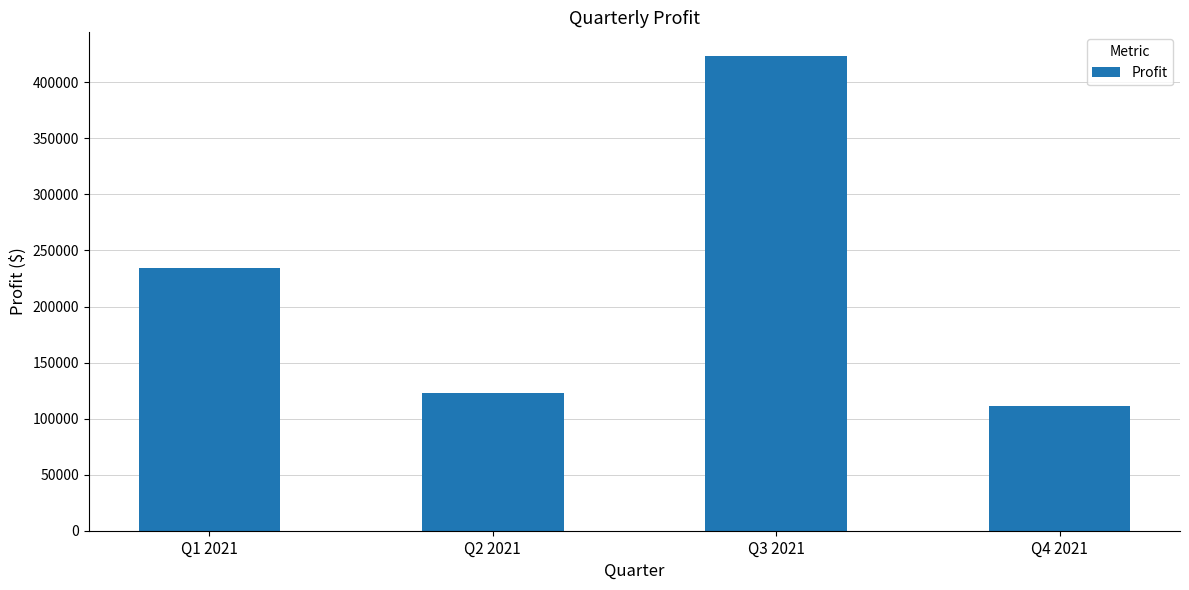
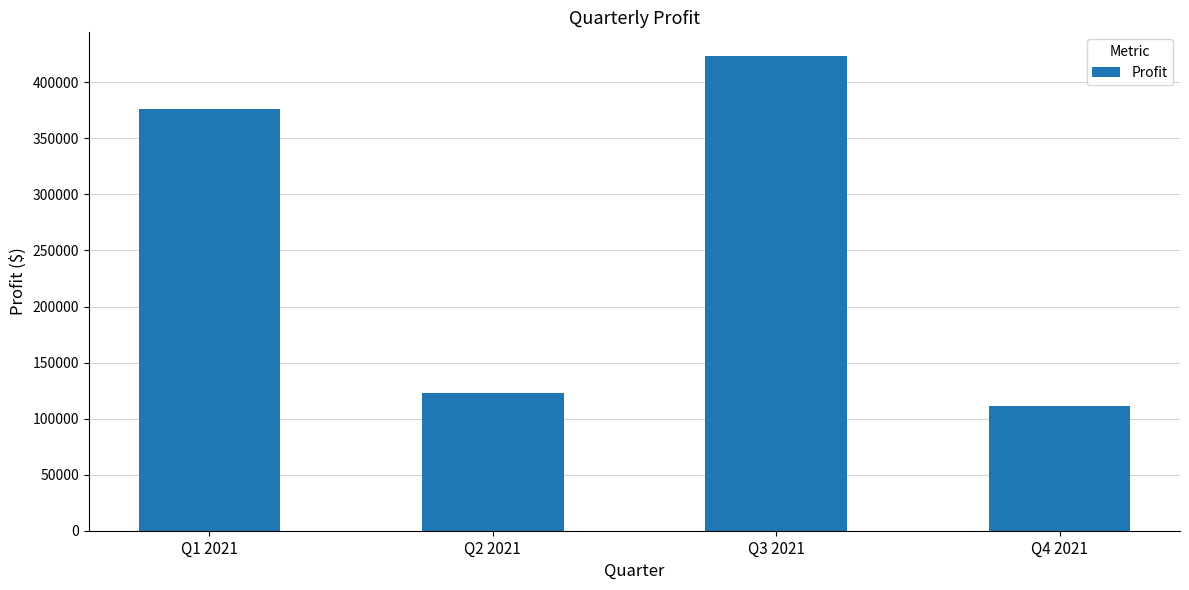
Q1 2021: 234000 -> 376000
